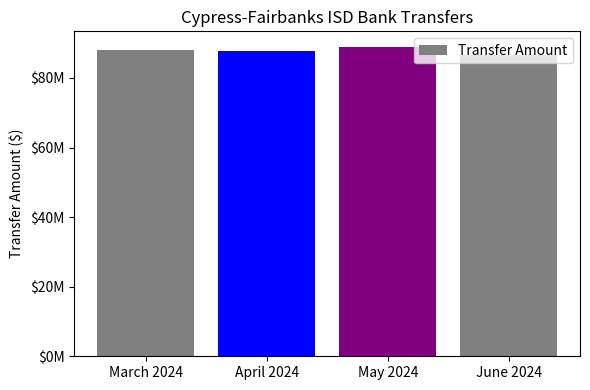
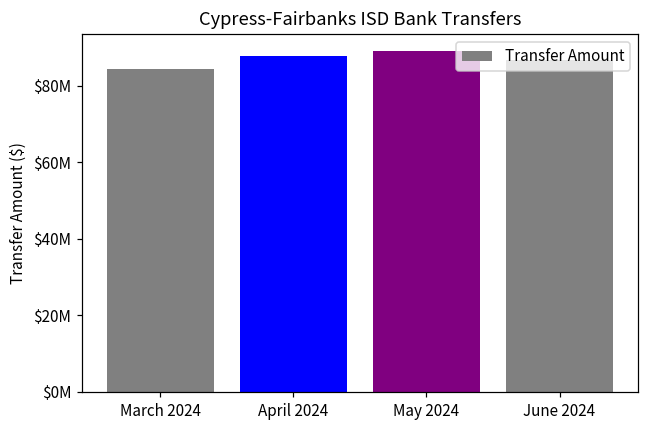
March 2024: $88000000 -> $84000000
